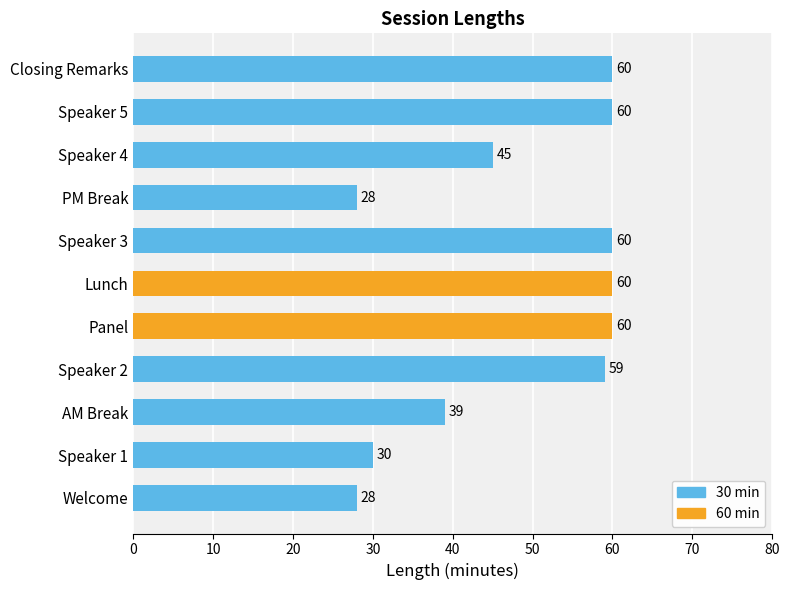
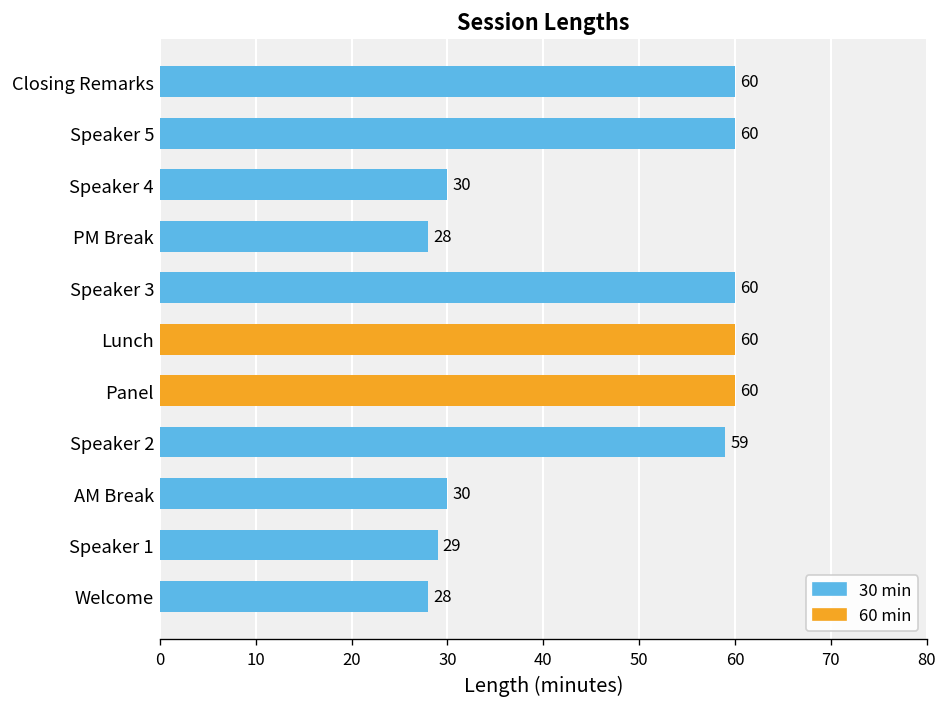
Speaker 4: 45 -> 30
AM Break: 39 -> 30
Speaker 1: 30 -> 29
